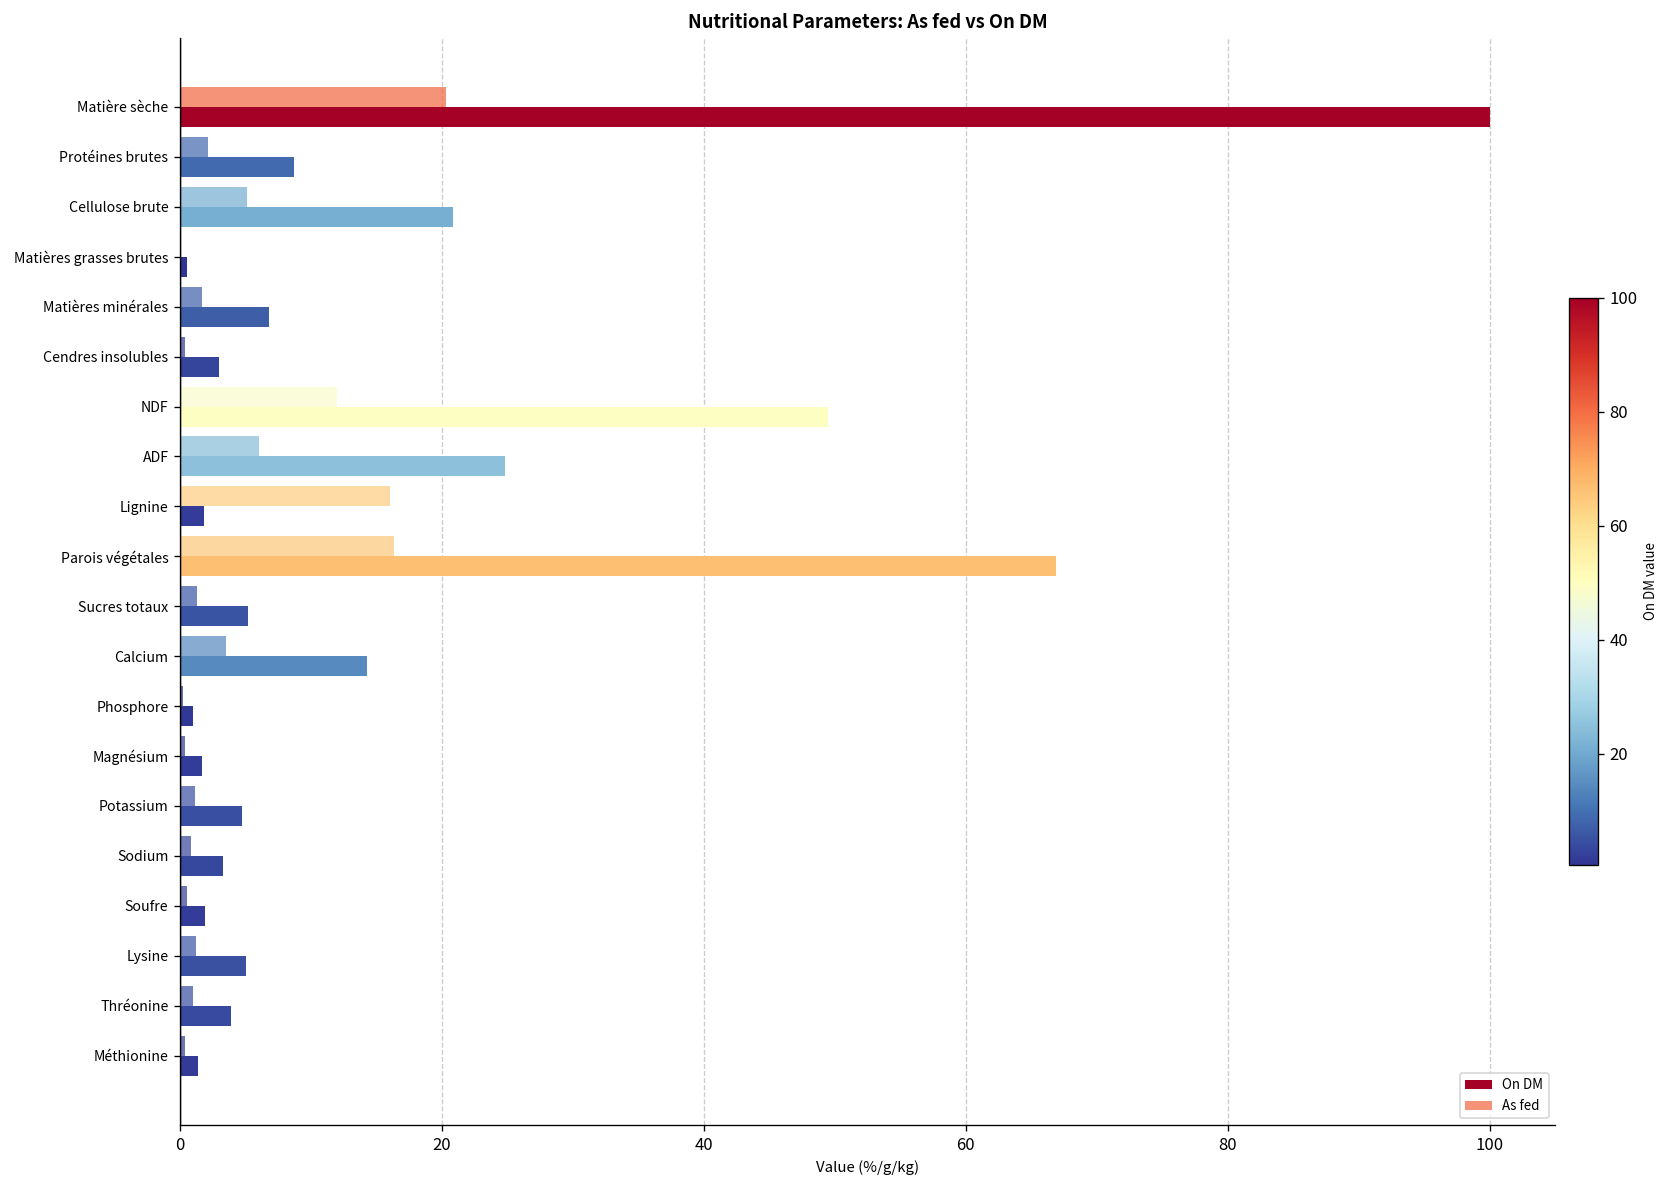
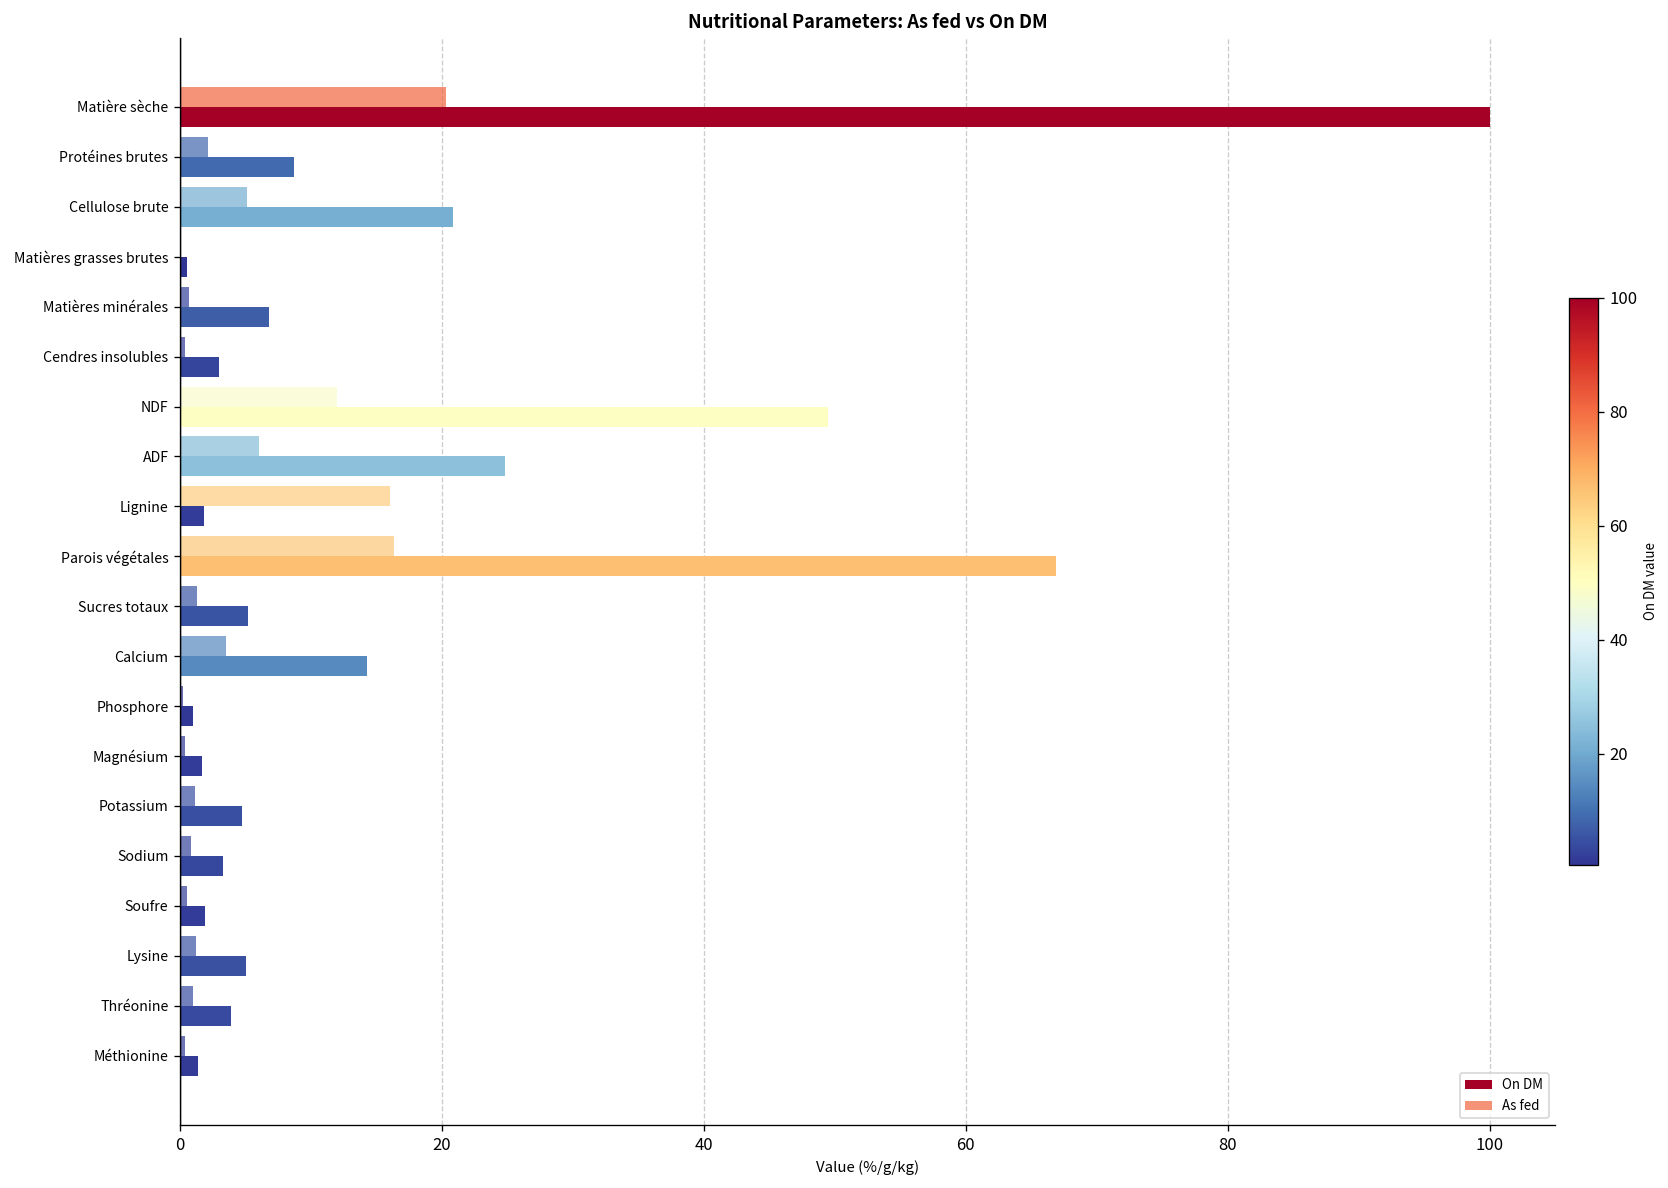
As fed, Matières minérales: 1.7 -> 0.7
